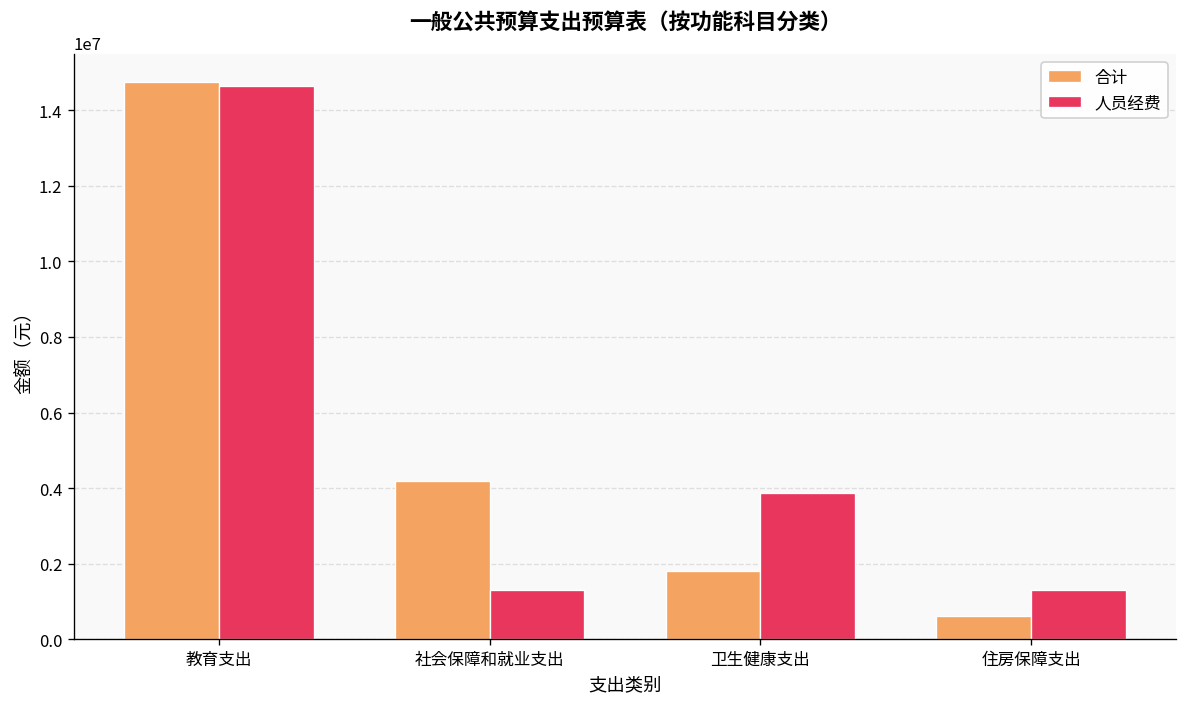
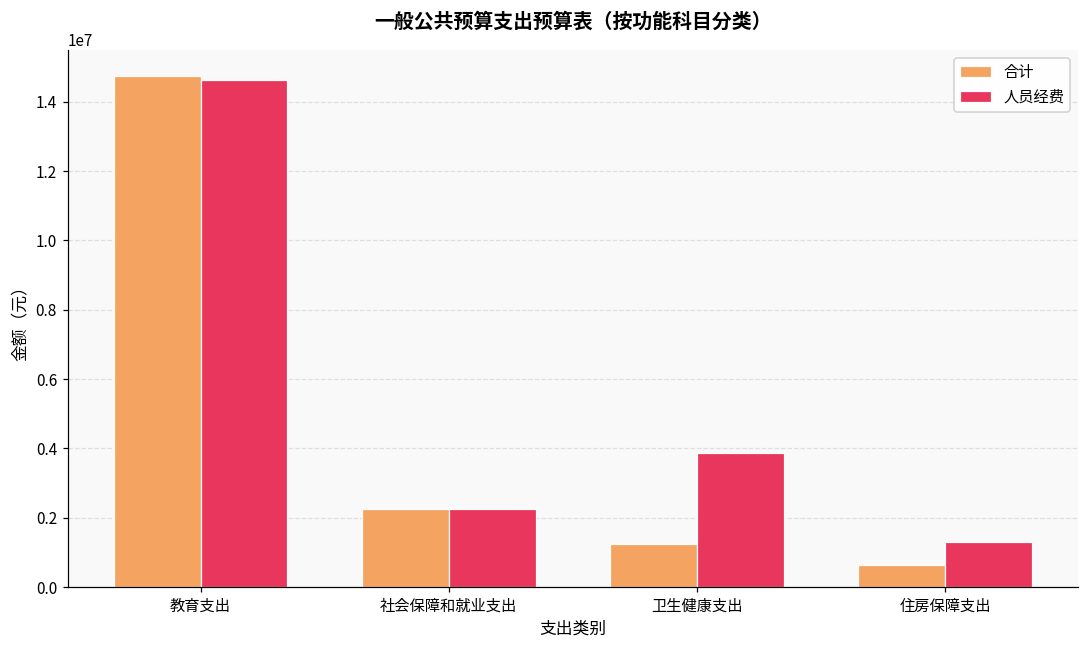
合计, 社会保障和就业支出: 4200000 -> 2300000
人员经费, 社会保障和就业支出: 1300000 -> 2200000
合计, 卫生健康支出: 1800000 -> 1300000
